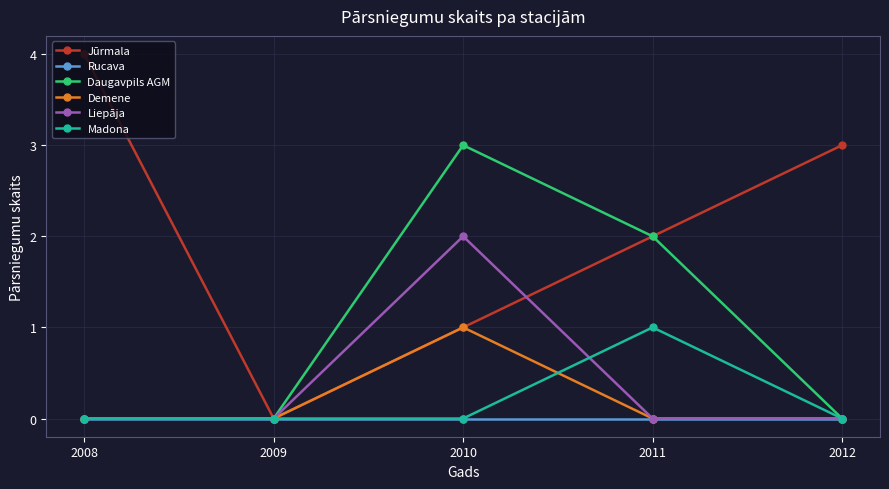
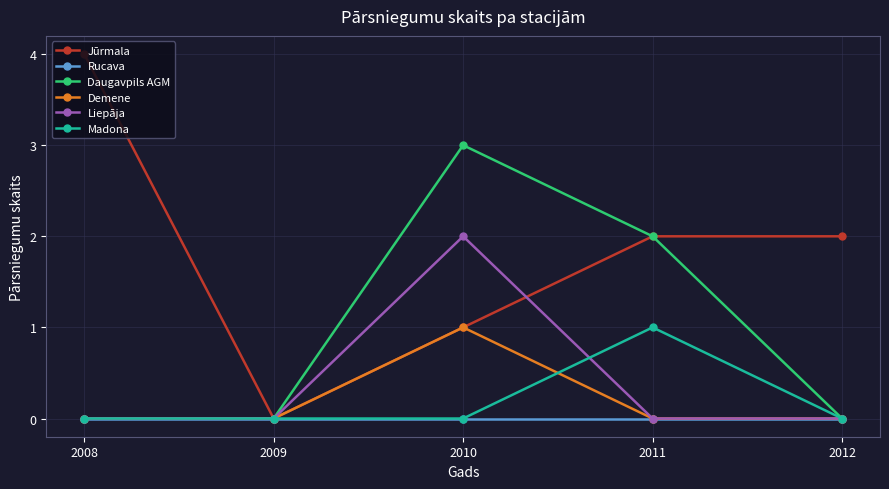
Jūrmala, 2012: 3 -> 2
